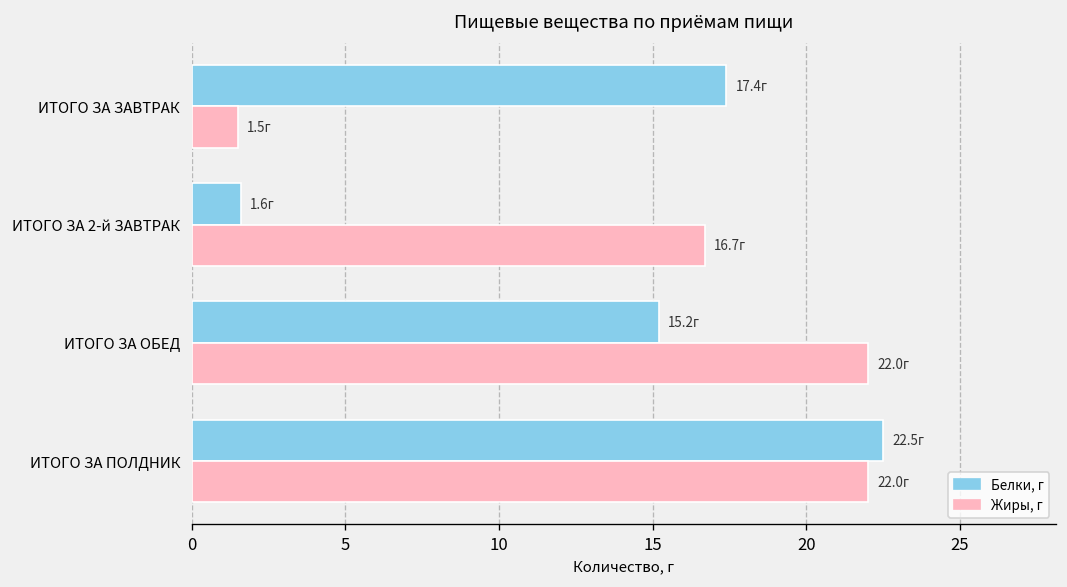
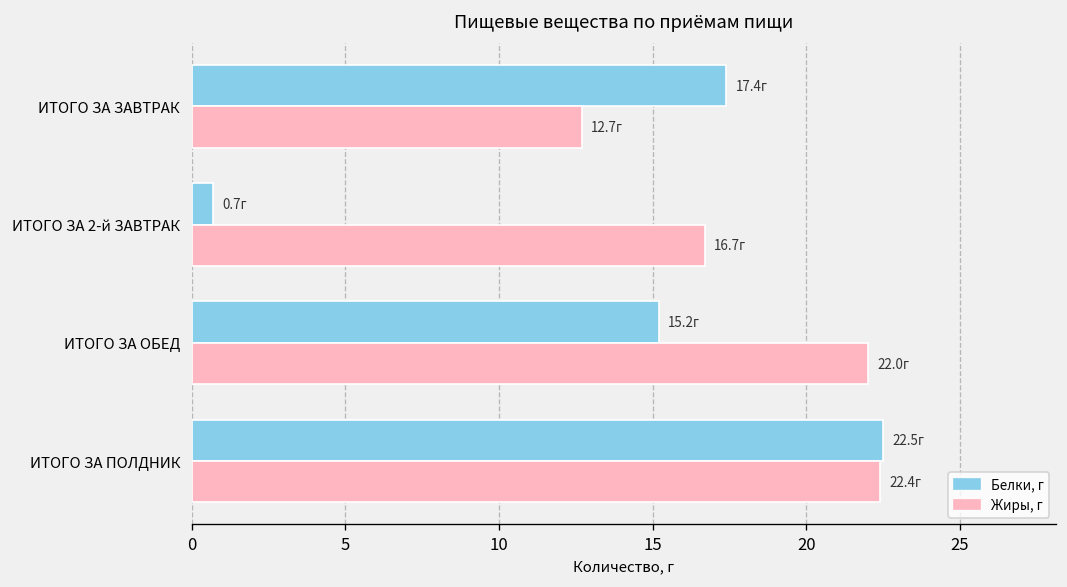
Жиры, г, ИТОГО ЗА ЗАВТРАК: 1.5г -> 12.7г
Белки, г, ИТОГО ЗА 2-й ЗАВТРАК: 1.6г -> 0.7г
Жиры, г, ИТОГО ЗА ПОЛДНИК: 22.0г -> 22.4г
